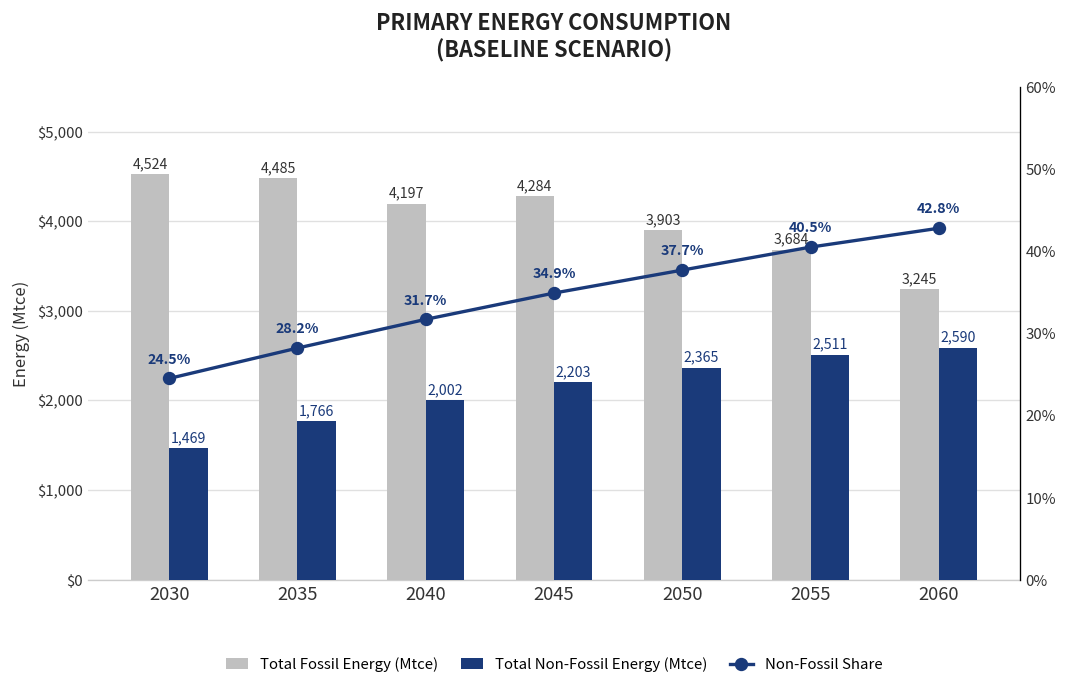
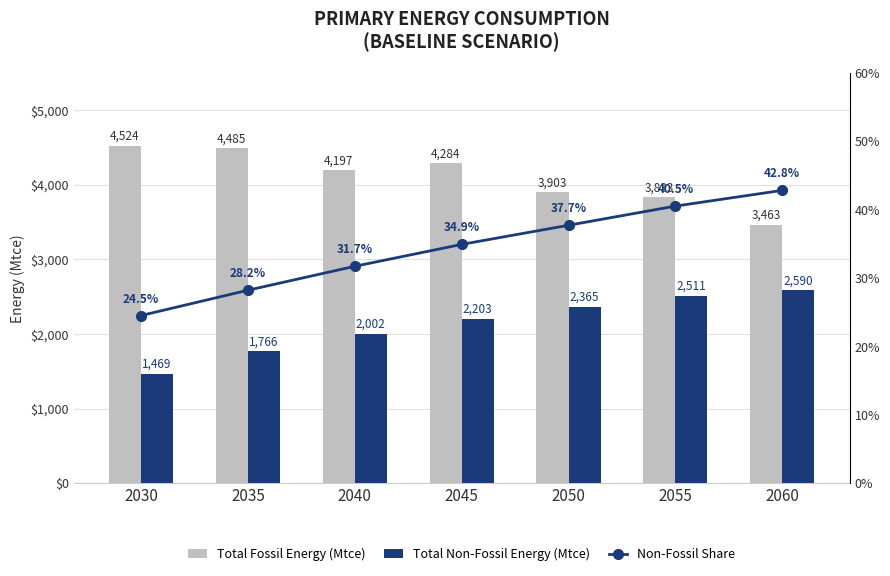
Total Fossil Energy (Mtce), 2055: 3,684 -> 3,833
Total Fossil Energy (Mtce), 2060: 3,245 -> 3,463
